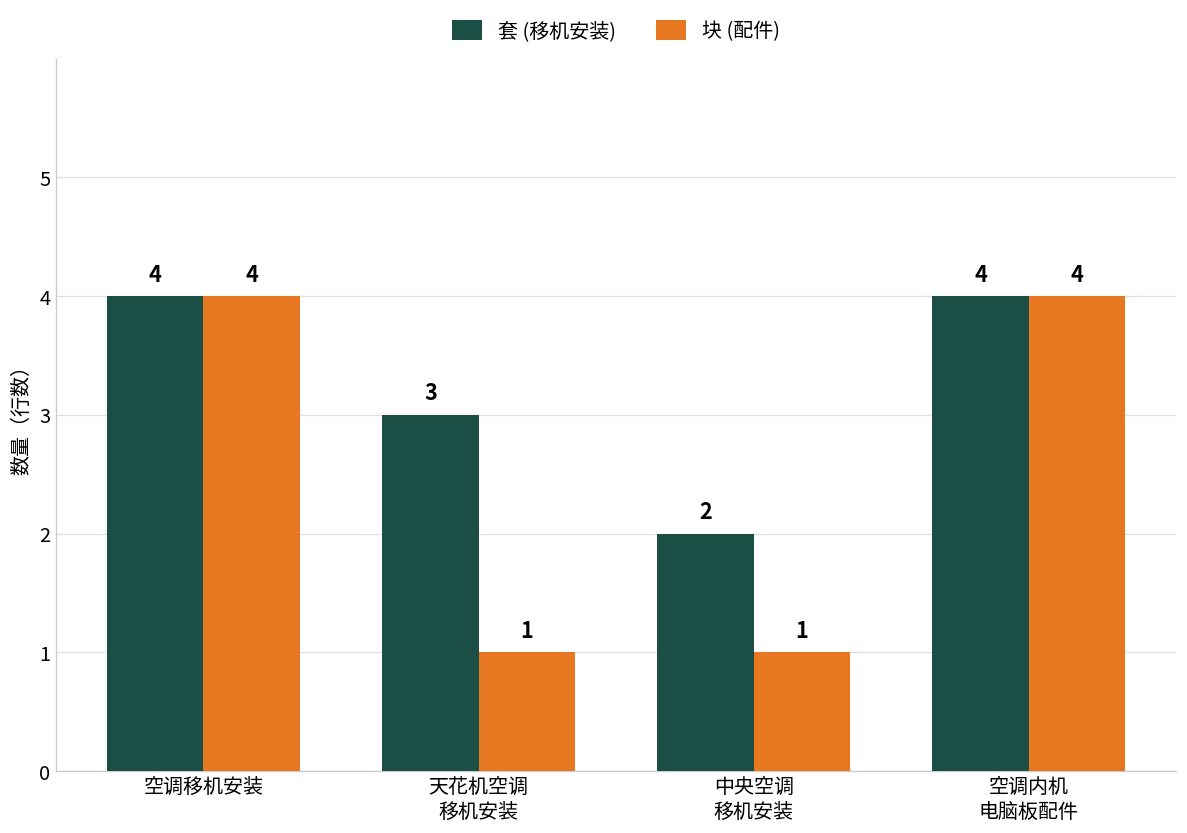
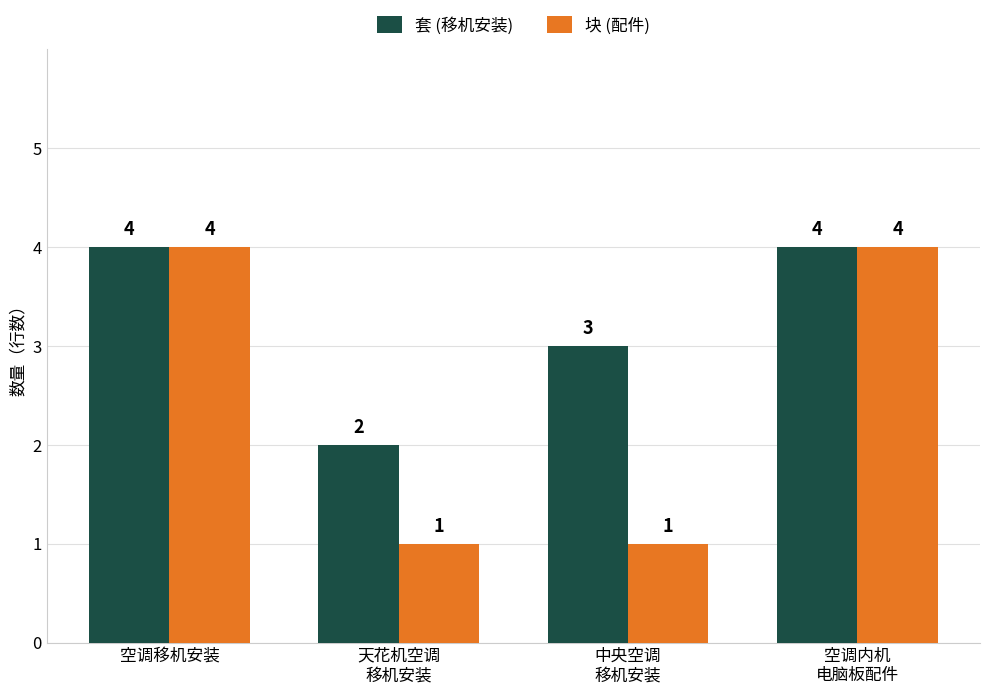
套 (移机安装), 天花机空调 移机安装: 3 -> 2
套 (移机安装), 中央空调 移机安装: 2 -> 3
